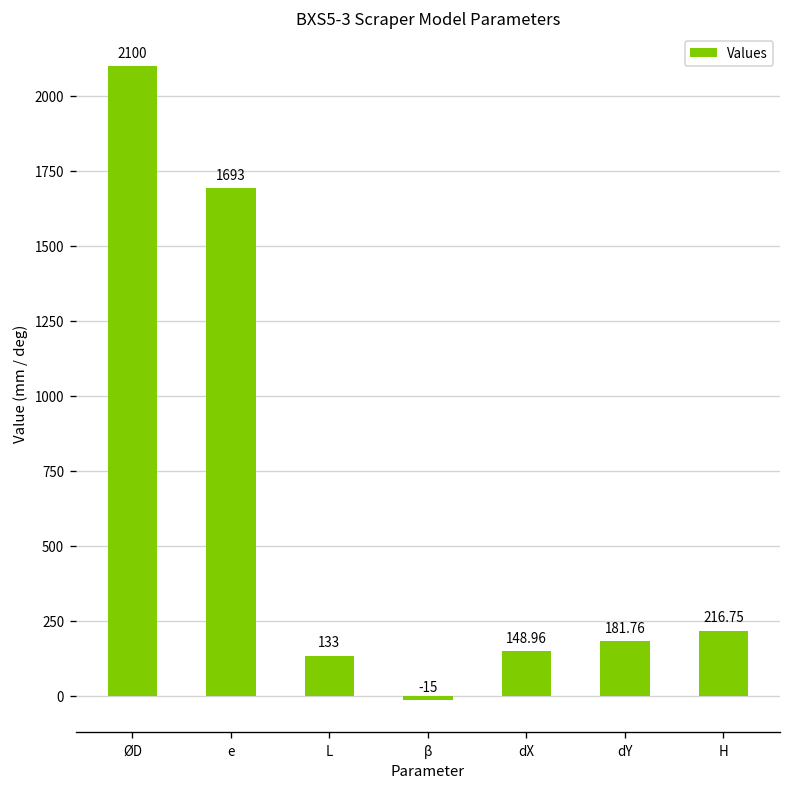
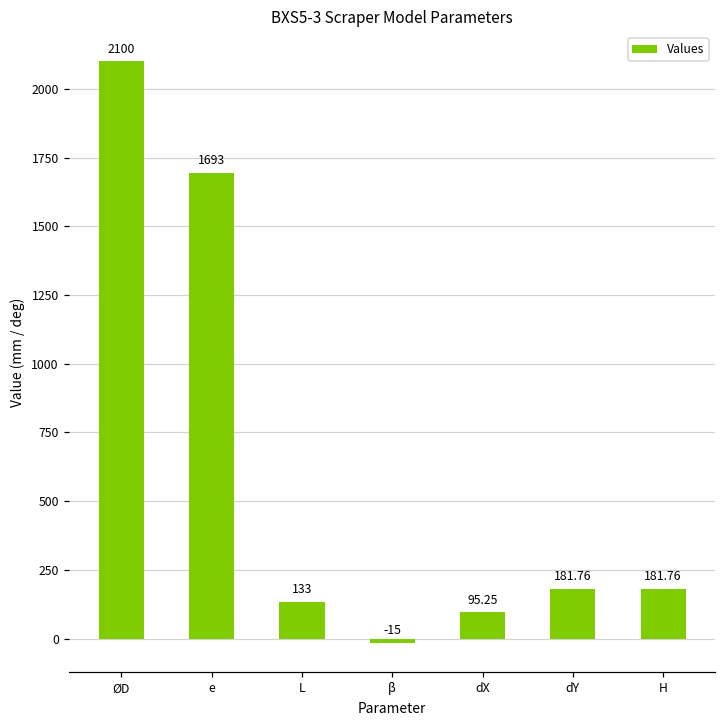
dX: 148.96 -> 95.25
H: 216.75 -> 181.76
